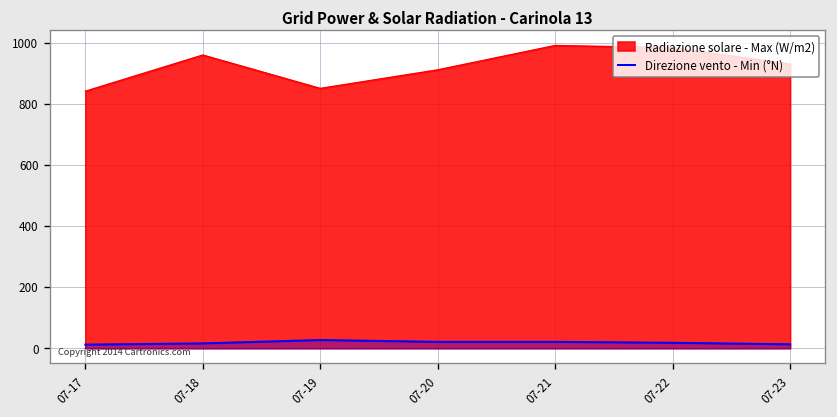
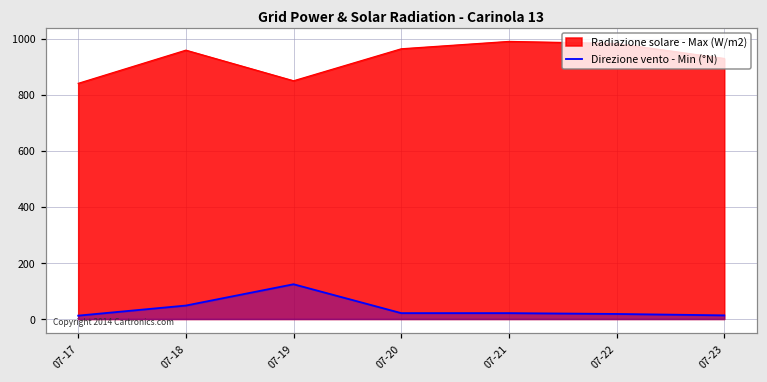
Direzione vento - Min (°N), 07-18: 20 -> 50
Direzione vento - Min (°N), 07-19: 30 -> 120
Radiazione solare - Max (W/m2), 07-20: 910 -> 960
